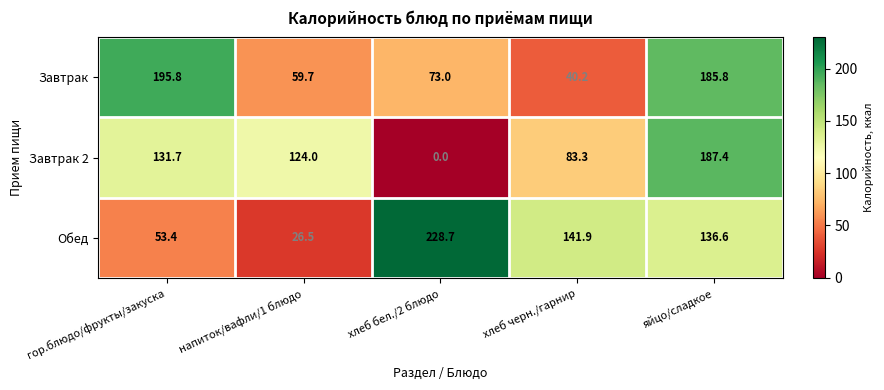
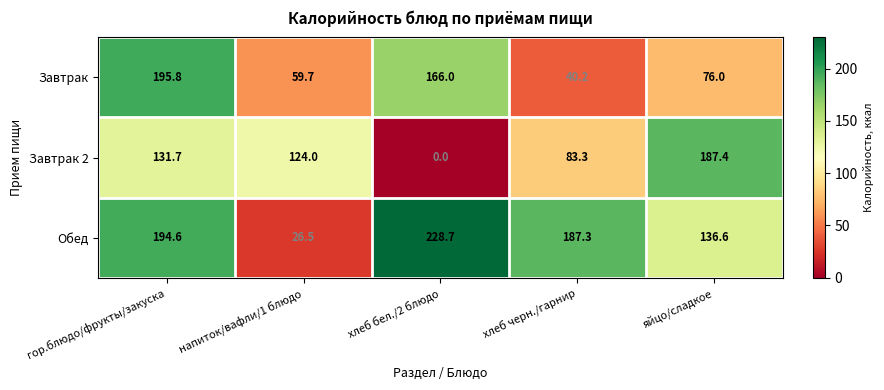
Завтрак, хлеб бел./2 блюдо: 73.0 -> 166.0
Завтрак, яйцо/сладкое: 185.8 -> 76.0
Обед, гор.блюдо/фрукты/закуска: 53.4 -> 194.6
Обед, хлеб черн./гарнир: 141.9 -> 187.3
